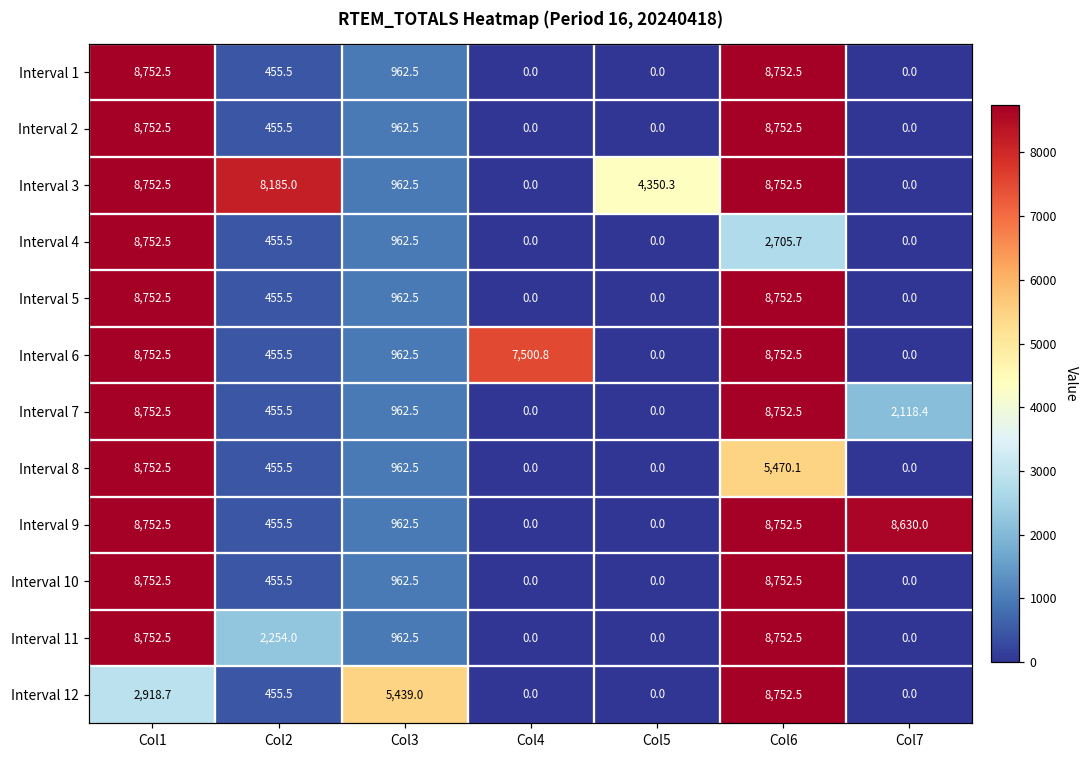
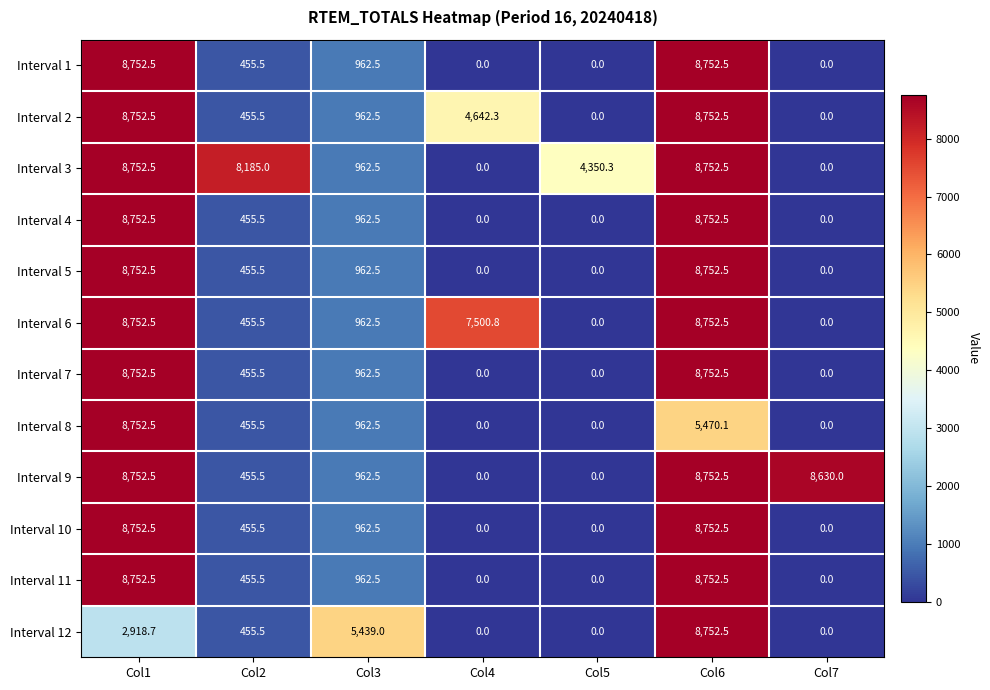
Interval 2, Col4: 0.0 -> 4,642.3
Interval 4, Col6: 2,705.7 -> 8,752.5
Interval 7, Col7: 2,118.4 -> 0.0
Interval 11, Col2: 2,254.0 -> 455.5
